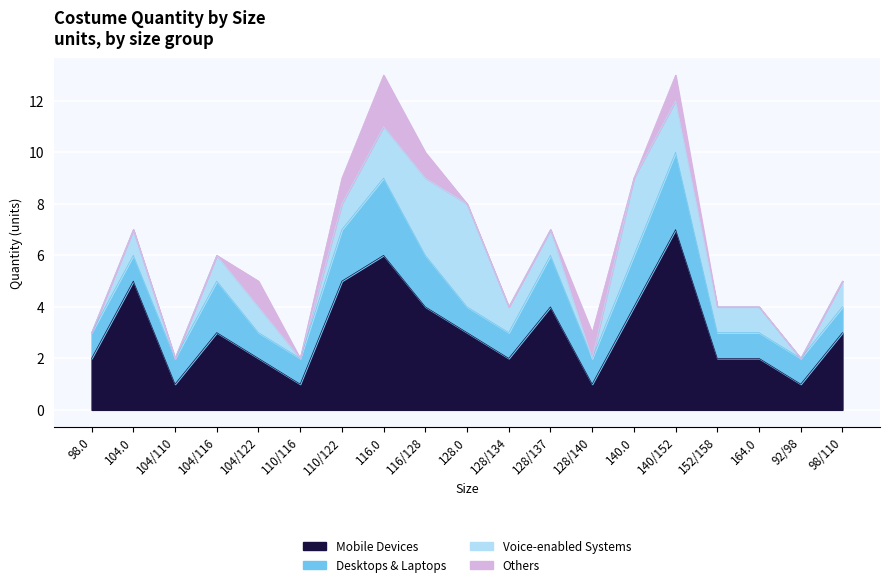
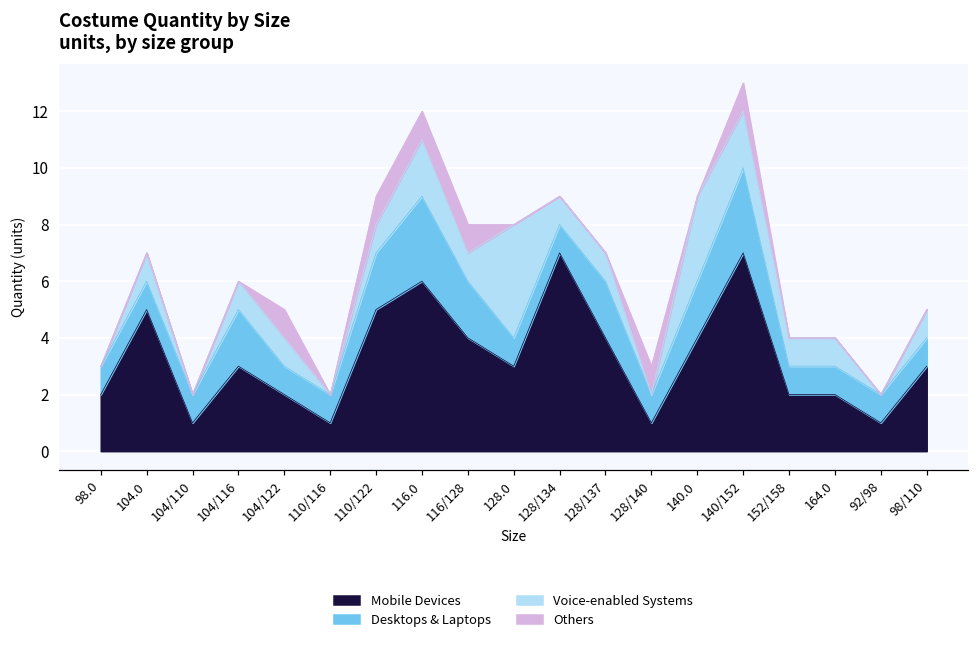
Others, 116.0: 2 -> 1
Voice-enabled Systems, 116/128: 3 -> 1
Mobile Devices, 128/134: 2 -> 7
